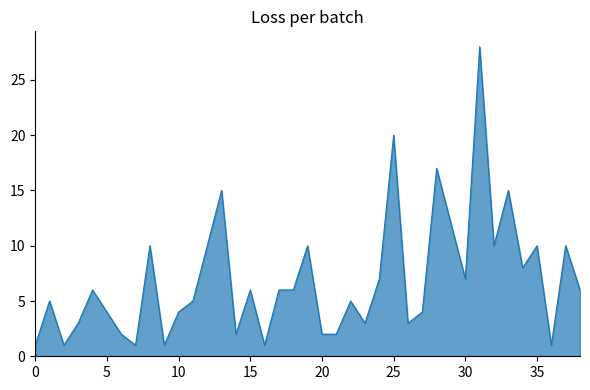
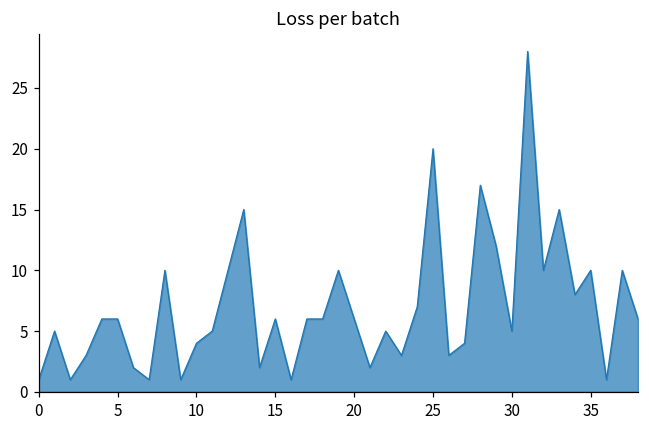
5: 4 -> 6
20: 2 -> 6
30: 7 -> 5
